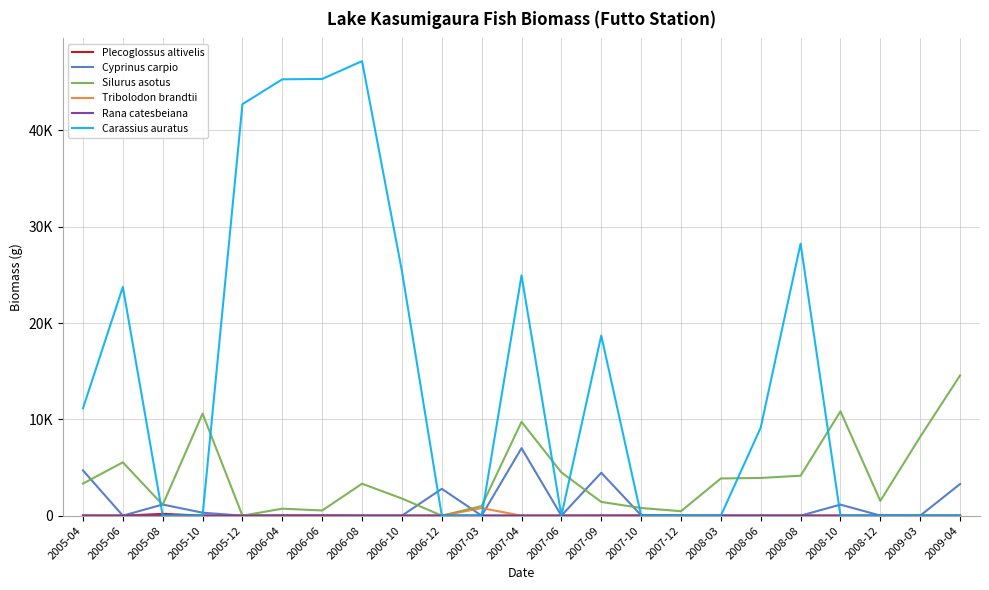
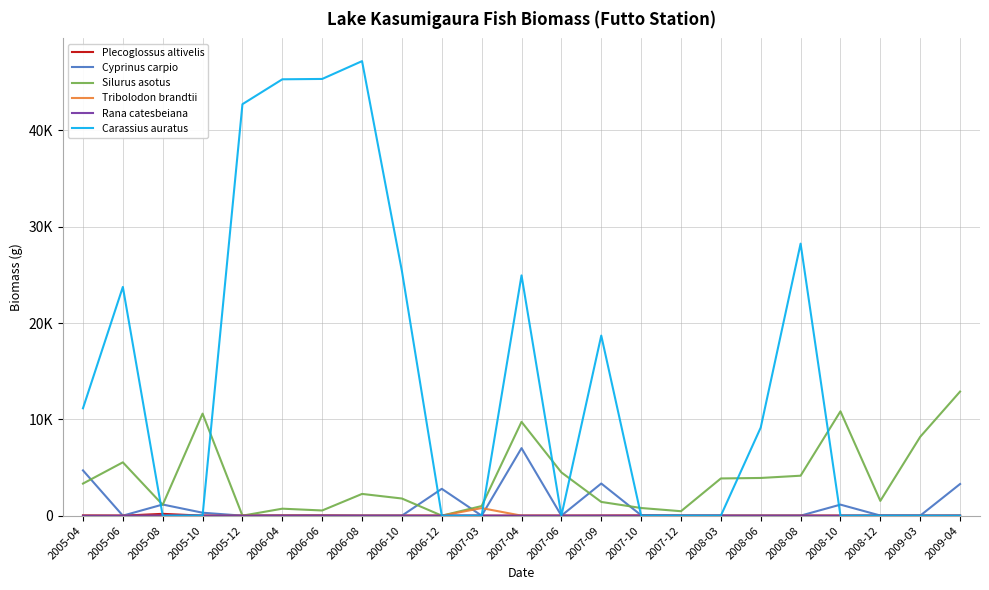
Silurus asotus, 2006-08: 3000 -> 2000
Cyprinus carpio, 2007-09: 4000 -> 3000
Silurus asotus, 2009-04: 15000 -> 13000
